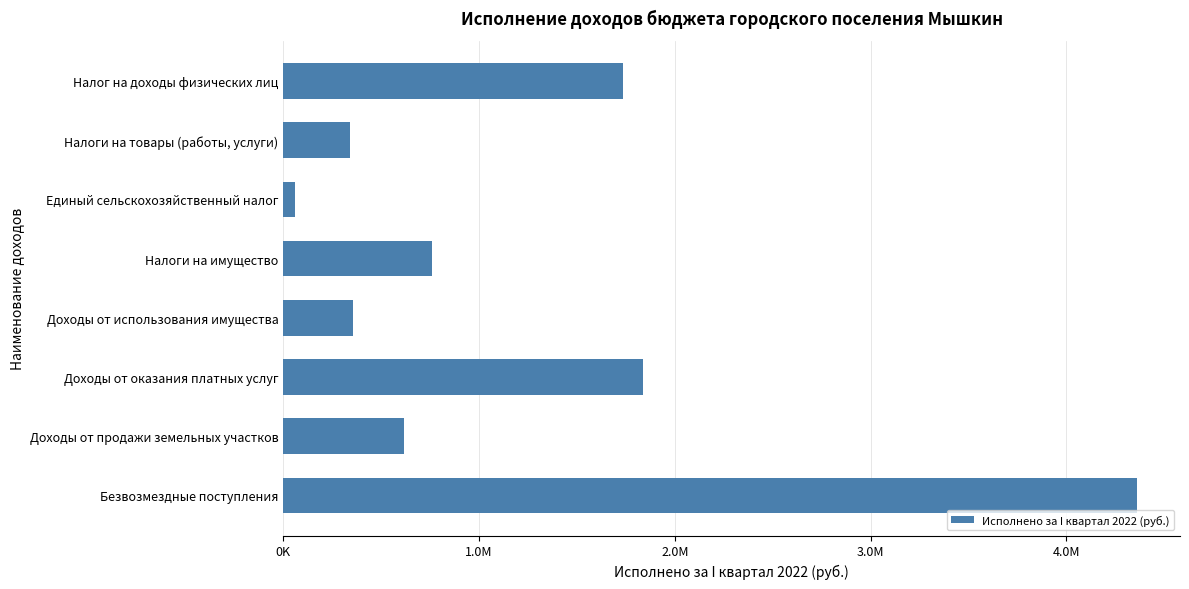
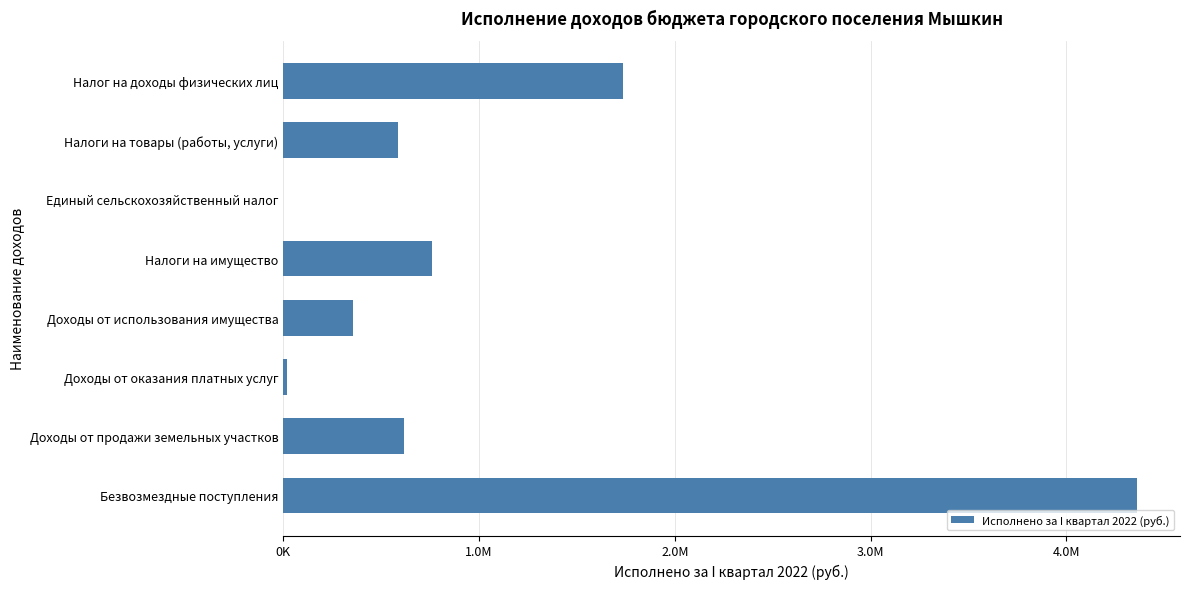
Налоги на товары (работы, услуги): 340000 -> 590000
Единый сельскохозяйственный налог: 60000 -> 0
Доходы от оказания платных услуг: 1840000 -> 20000
